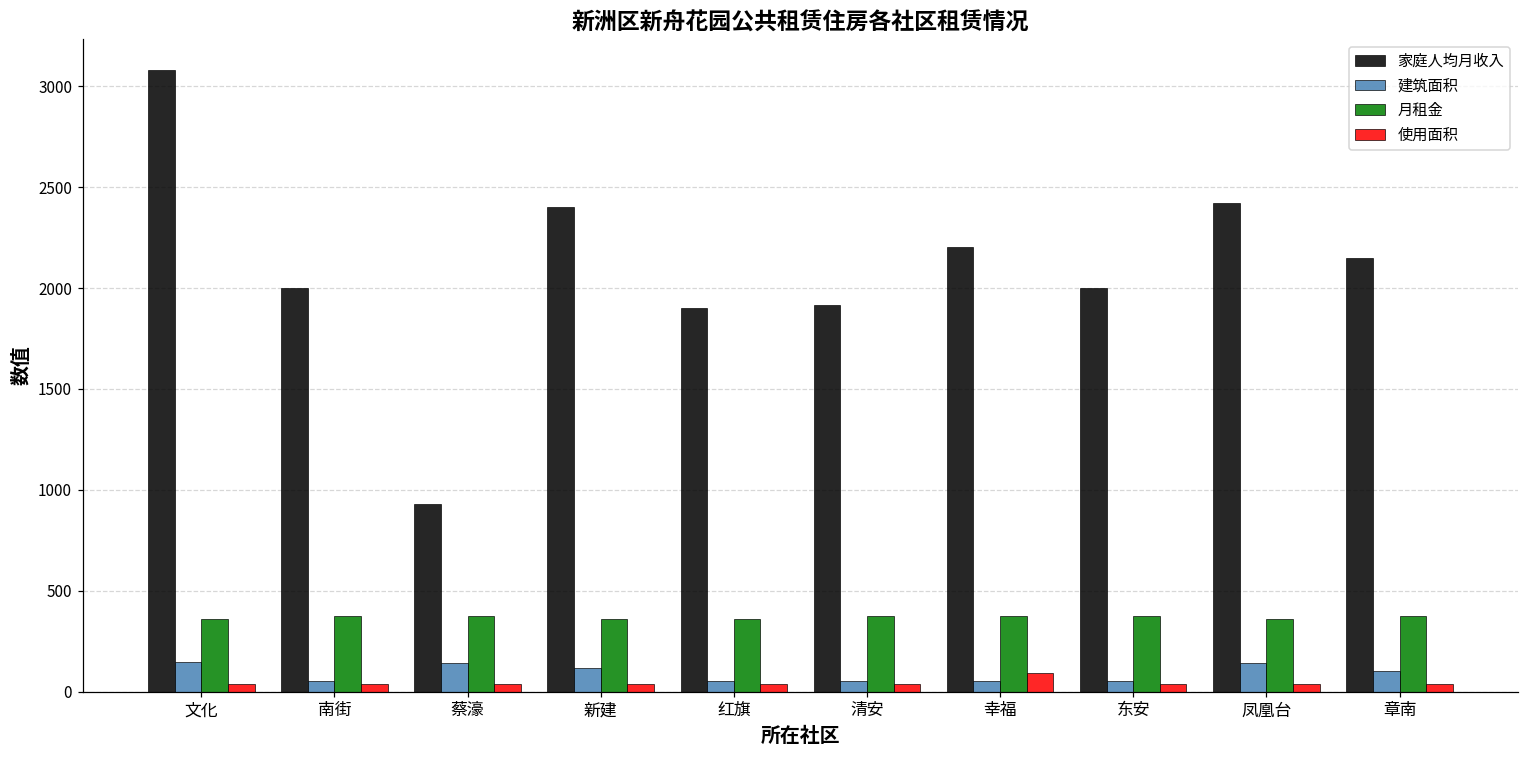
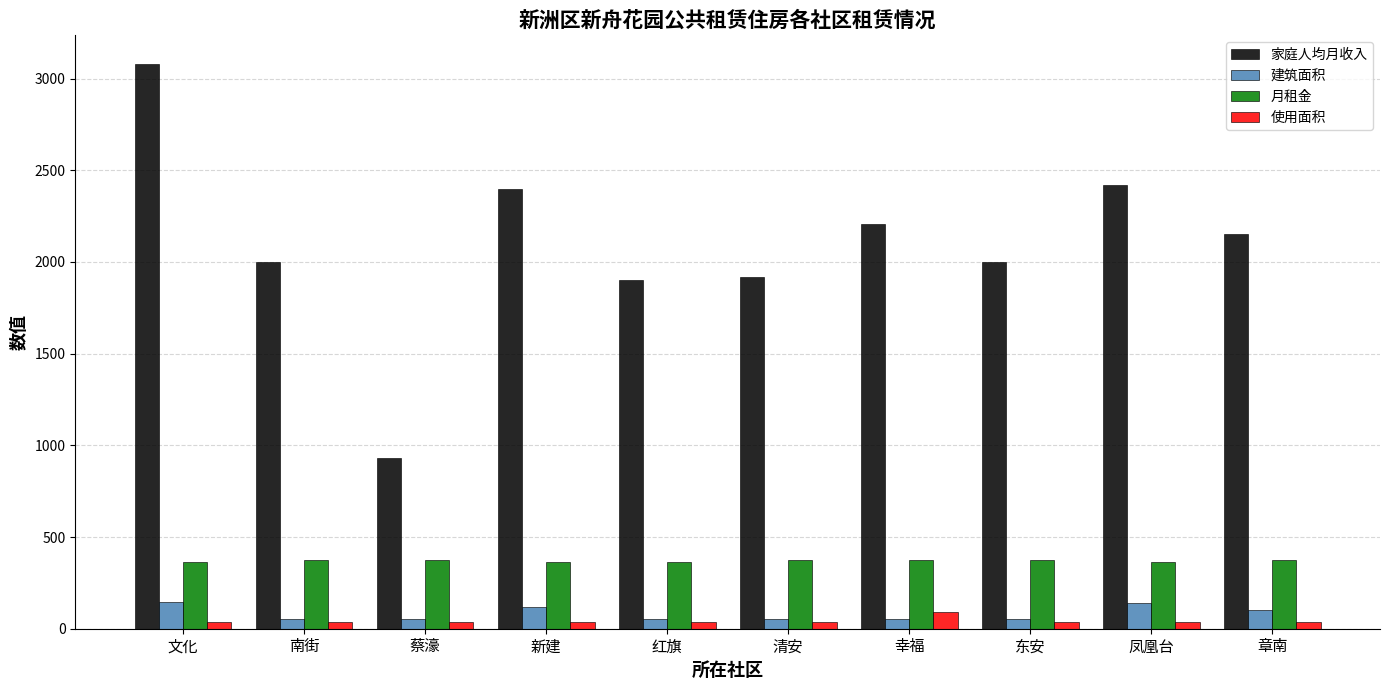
建筑面积, 蔡濠: 140 -> 50
